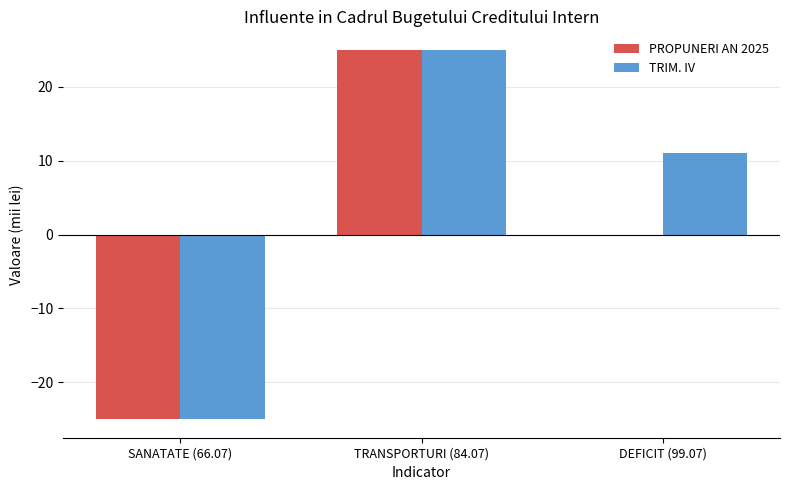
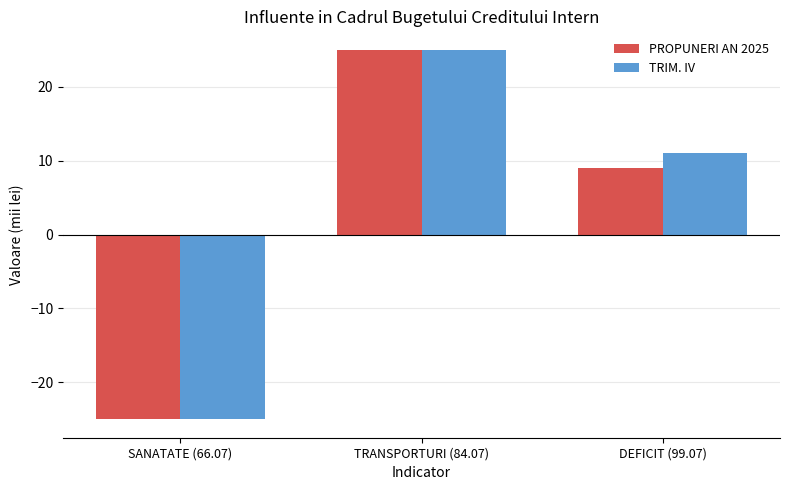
PROPUNERI AN 2025, DEFICIT (99.07): 0 -> 9
